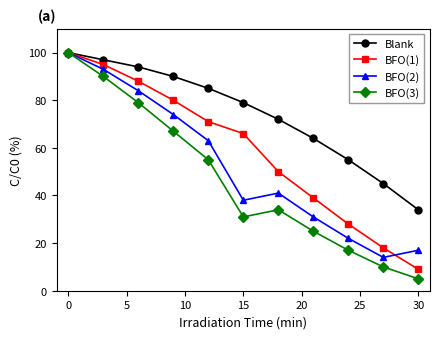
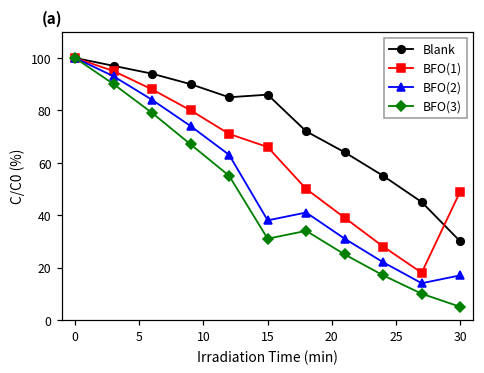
Blank, 15: 79 -> 86
Blank, 30: 34 -> 30
BFO(1), 30: 9 -> 49
